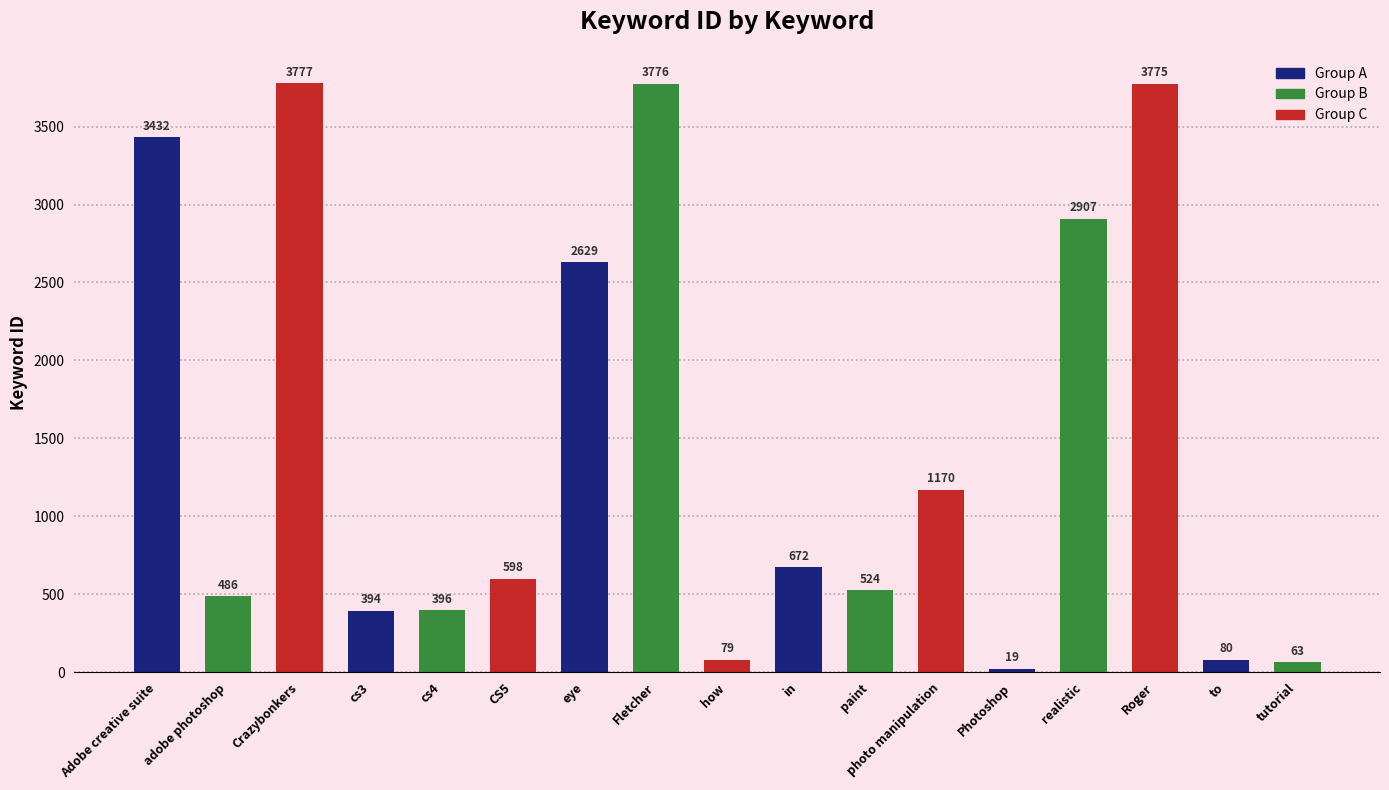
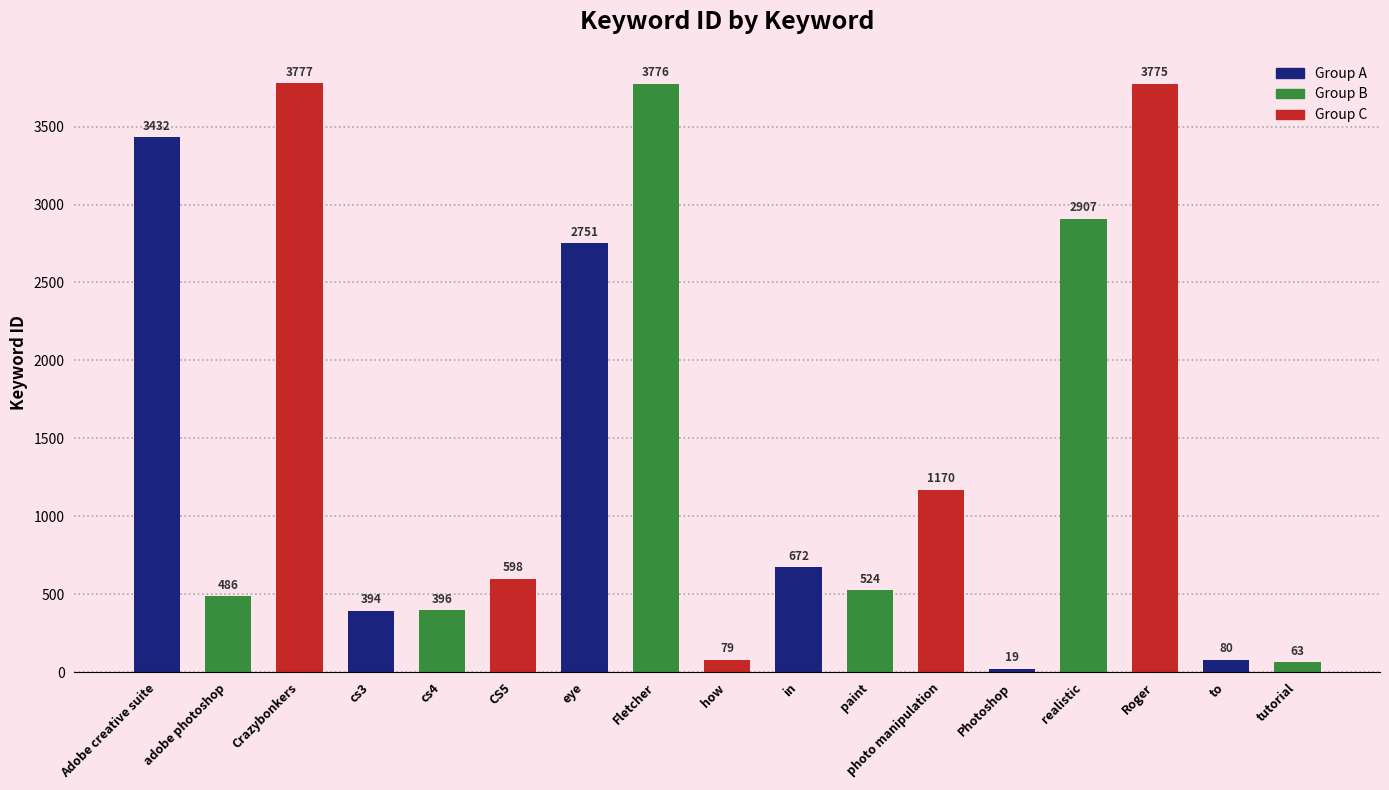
eye: 2629 -> 2751
